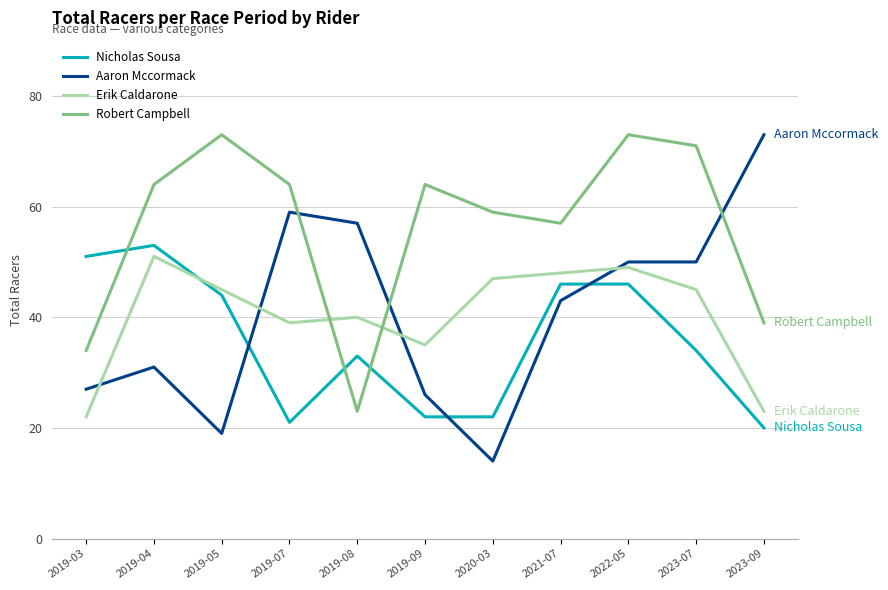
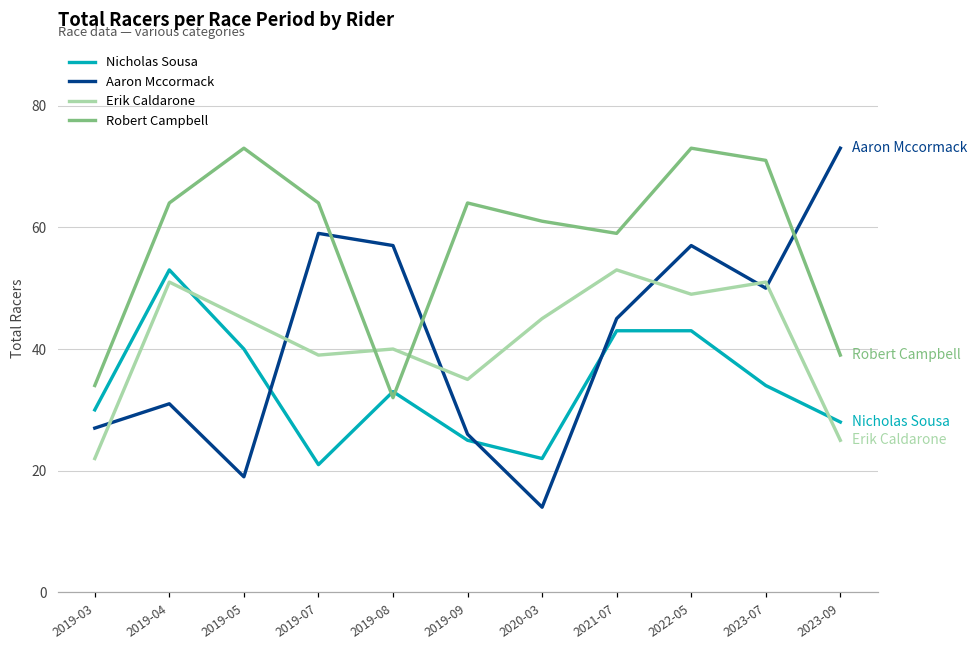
Nicholas Sousa, 2019-03: 51 -> 30
Nicholas Sousa, 2019-05: 44 -> 40
Robert Campbell, 2019-08: 23 -> 32
Nicholas Sousa, 2019-09: 22 -> 25
Erik Caldarone, 2020-03: 47 -> 45
Robert Campbell, 2020-03: 59 -> 61
Nicholas Sousa, 2021-07: 46 -> 43
Aaron Mccormack, 2021-07: 43 -> 45
Erik Caldarone, 2021-07: 48 -> 53
Robert Campbell, 2021-07: 57 -> 59
Nicholas Sousa, 2022-05: 46 -> 43
Aaron Mccormack, 2022-05: 50 -> 57
Erik Caldarone, 2023-07: 45 -> 51
Nicholas Sousa, 2023-09: 20 -> 28
Erik Caldarone, 2023-09: 23 -> 25
